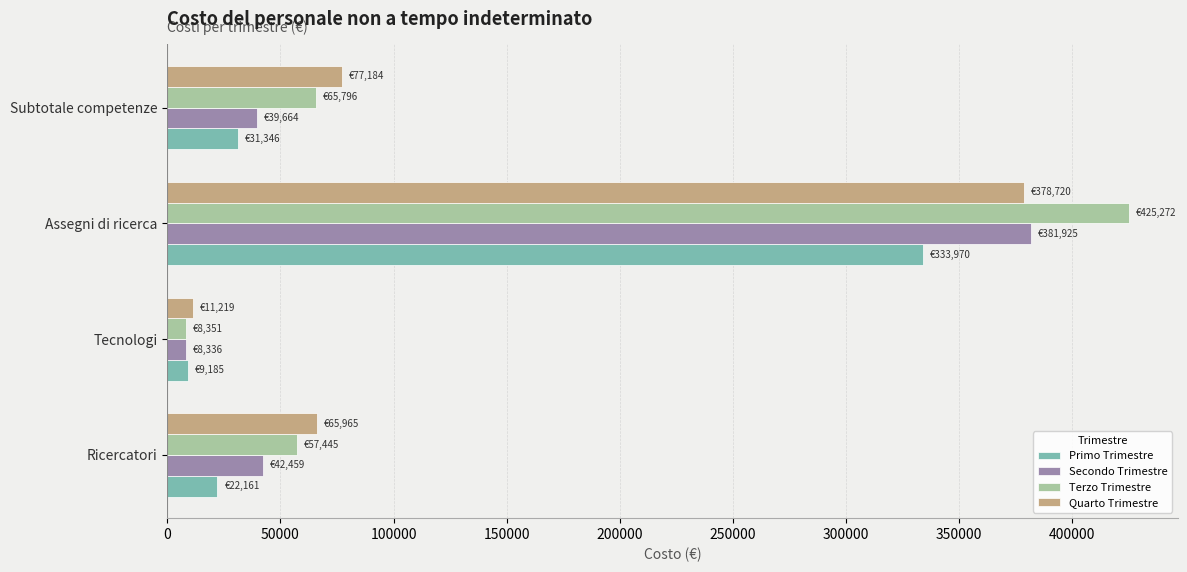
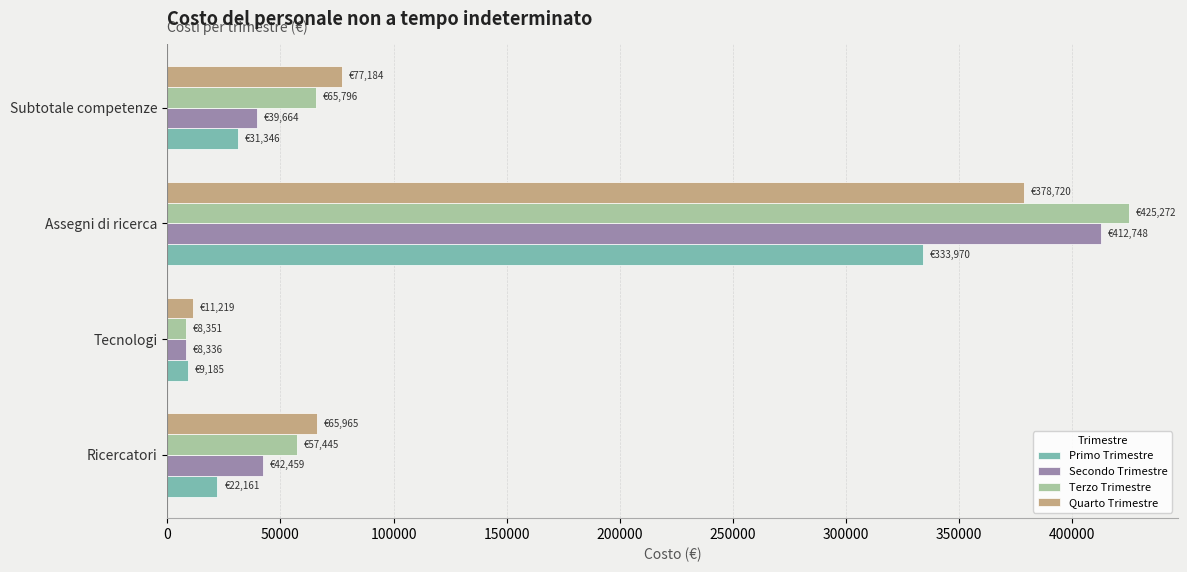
Secondo Trimestre, Assegni di ricerca: €381,925 -> €412,748
